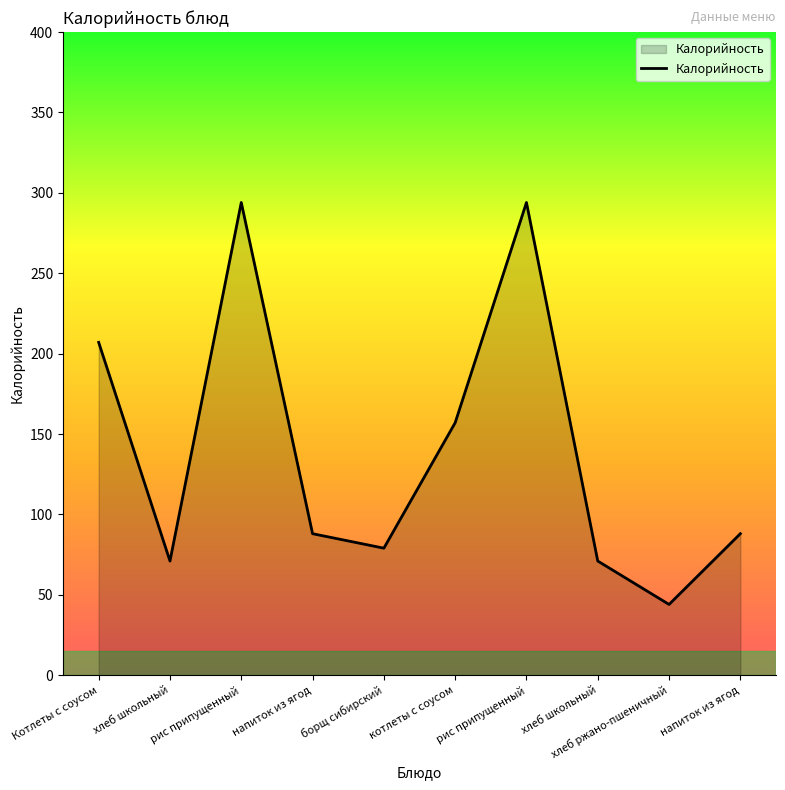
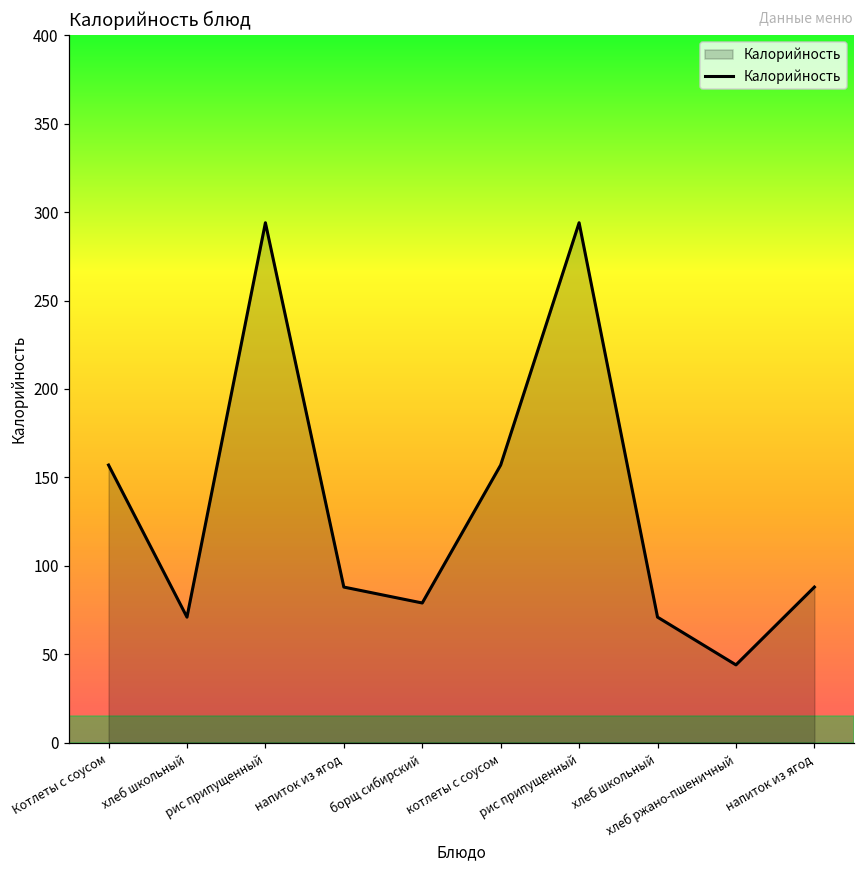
Котлеты с соусом: 207 -> 157
